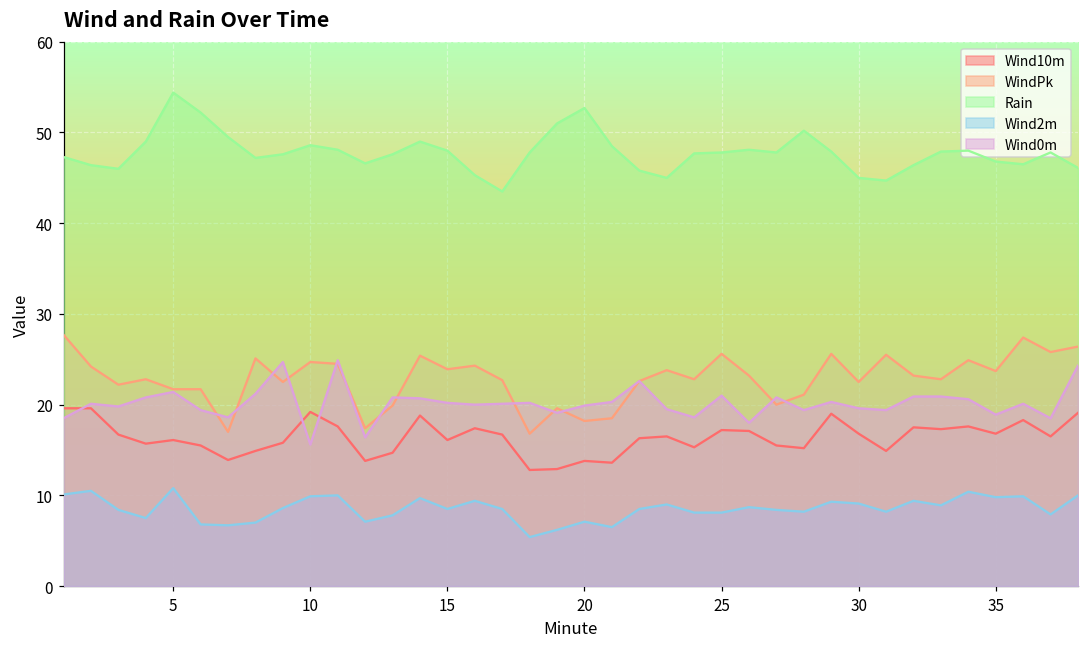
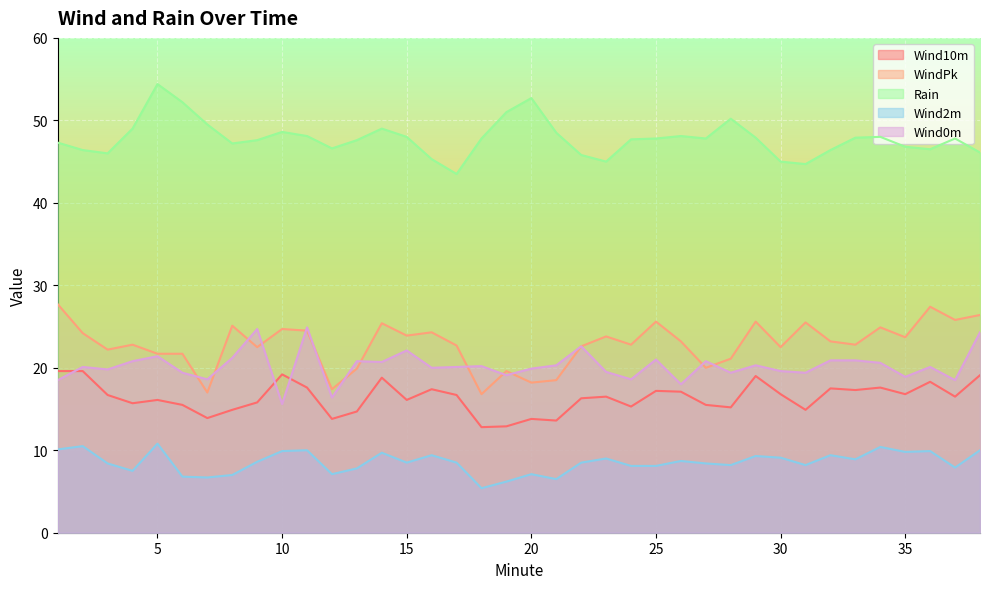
Wind0m, 15: 20 -> 22
